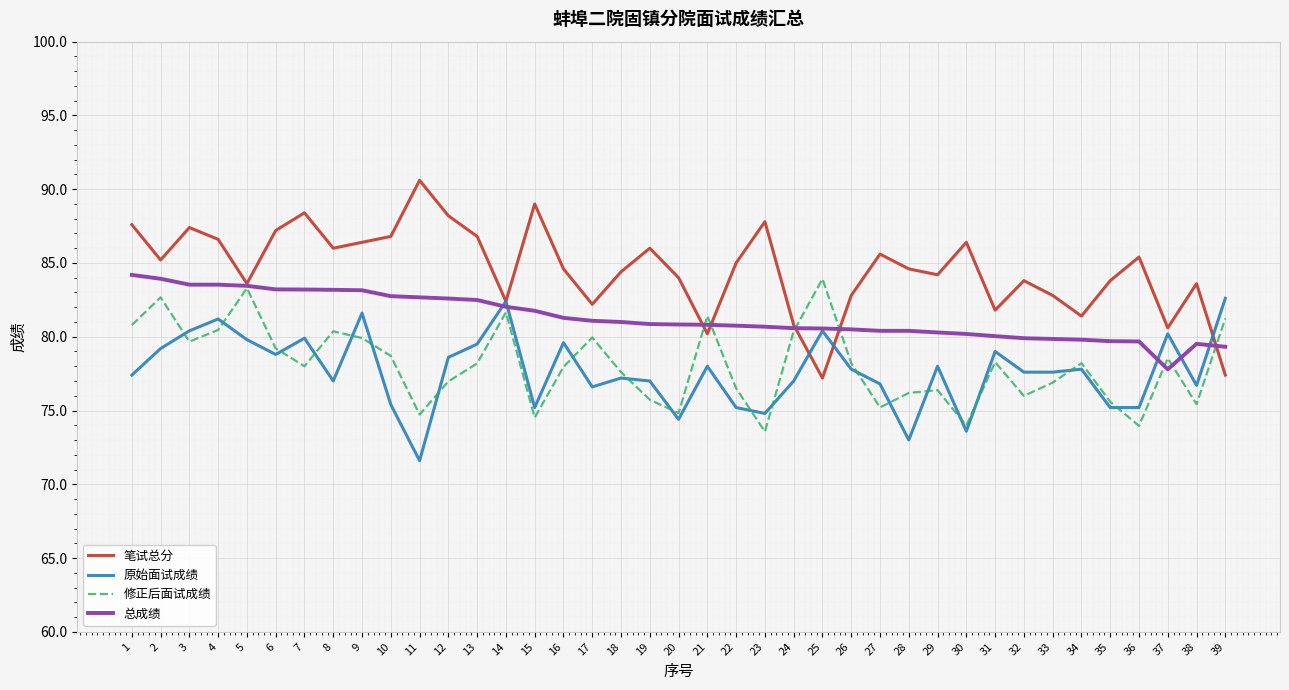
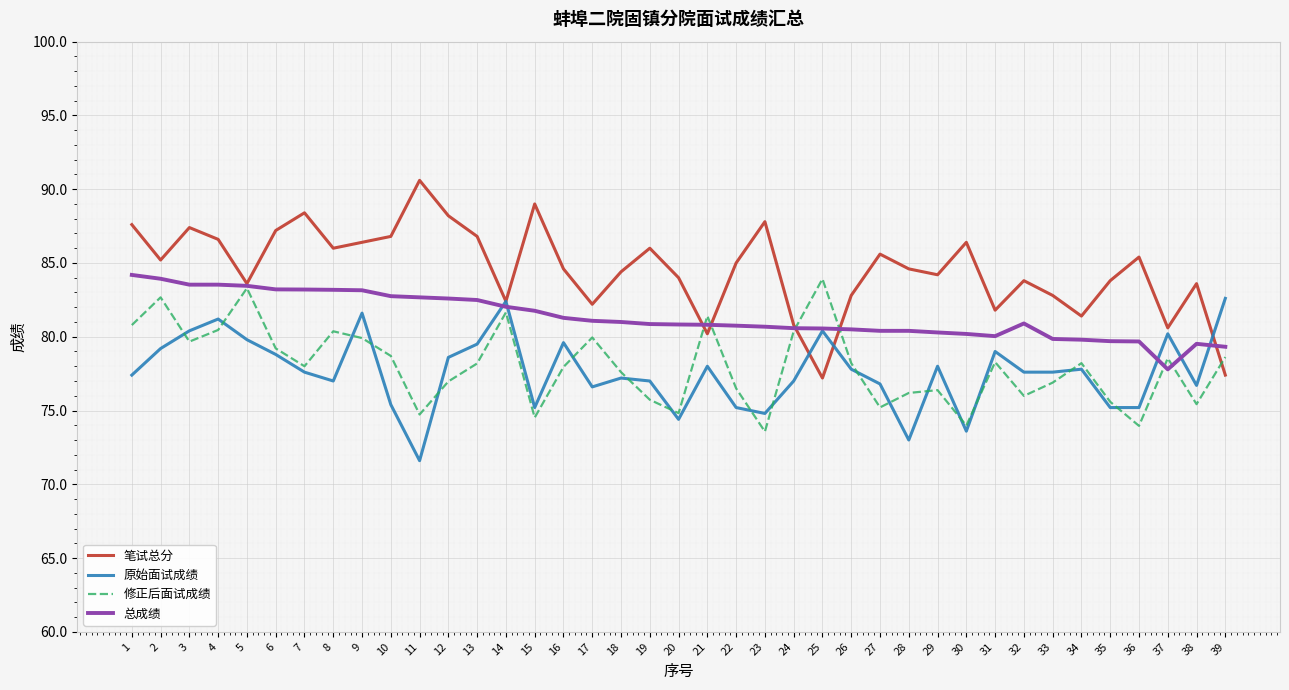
原始面试成绩, 7: 79.9 -> 77.6
总成绩, 32: 79.9 -> 80.9
修正后面试成绩, 39: 81.2 -> 78.6
